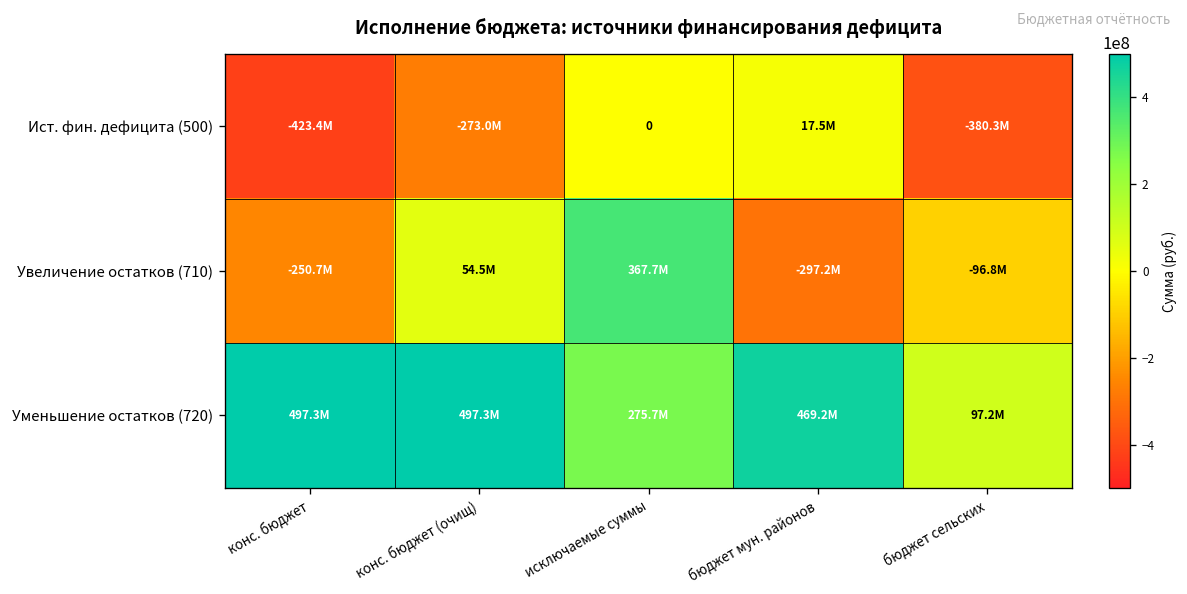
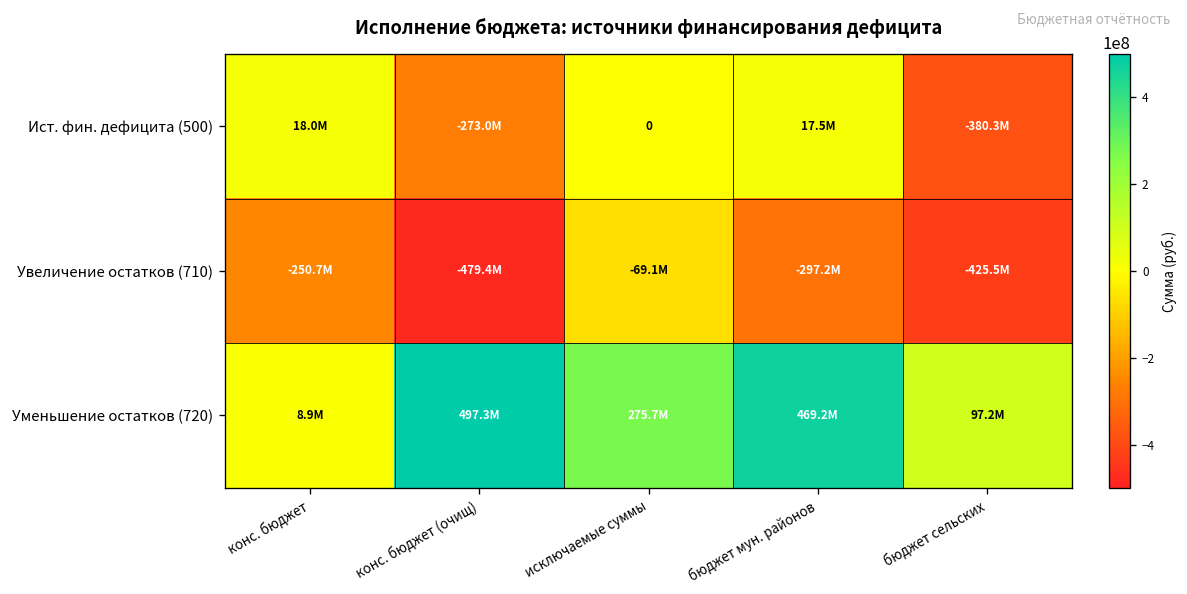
Ист. фин. дефицита (500), конс. бюджет: -423.4M -> 18.0M
Увеличение остатков (710), конс. бюджет (очищ): 54.5M -> -479.4M
Увеличение остатков (710), исключаемые суммы: 367.7M -> -69.1M
Увеличение остатков (710), бюджет сельских: -96.8M -> -425.5M
Уменьшение остатков (720), конс. бюджет: 497.3M -> 8.9M
